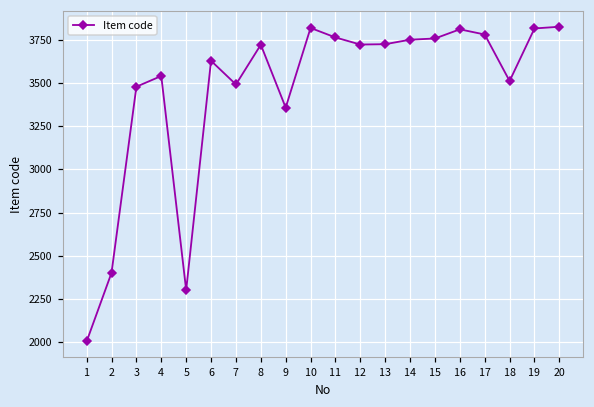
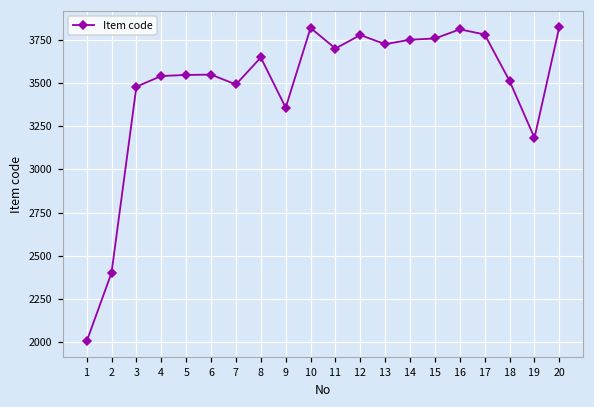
5: 2300 -> 3550
6: 3630 -> 3550
8: 3720 -> 3650
11: 3760 -> 3700
12: 3720 -> 3780
19: 3820 -> 3180
